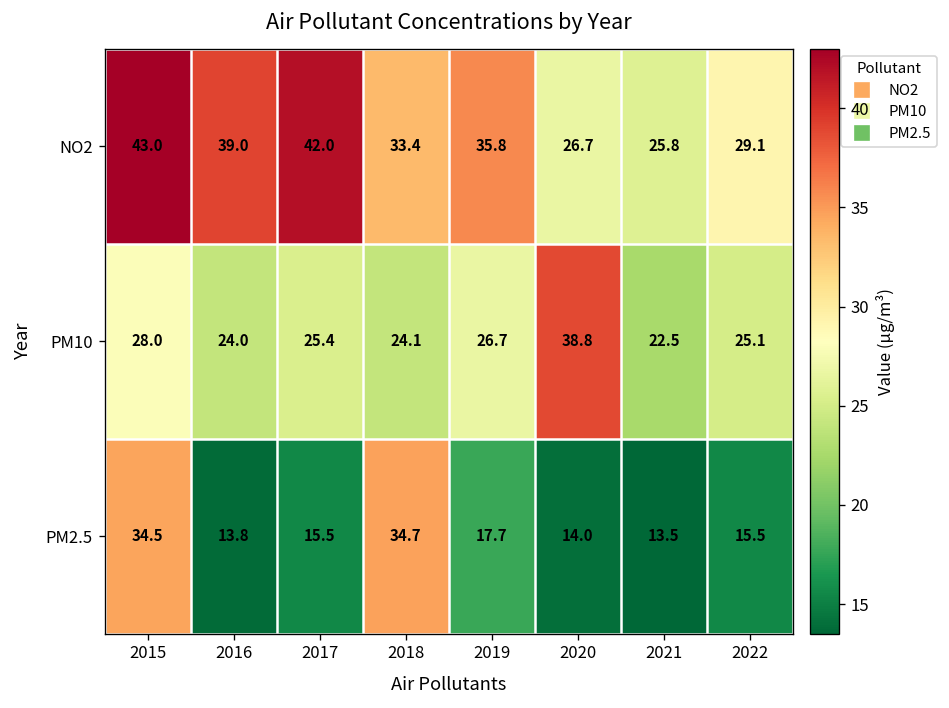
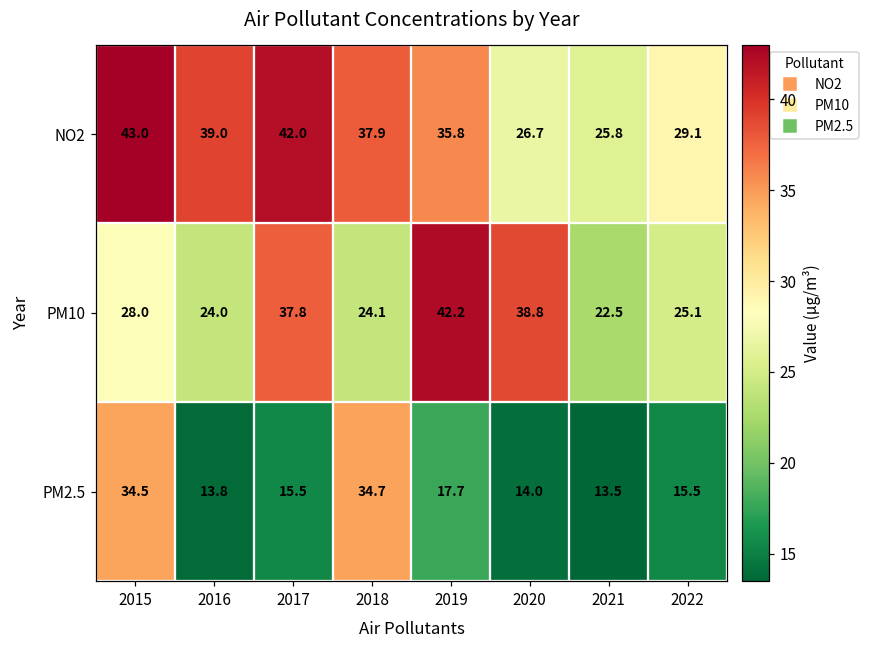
NO2, 2018: 33.4 -> 37.9
PM10, 2017: 25.4 -> 37.8
PM10, 2019: 26.7 -> 42.2
